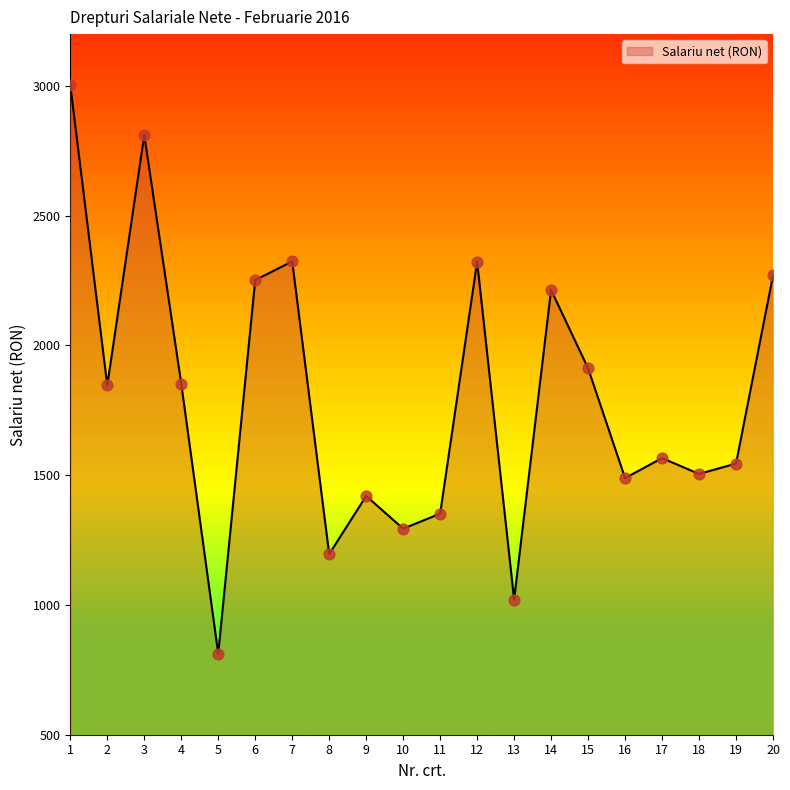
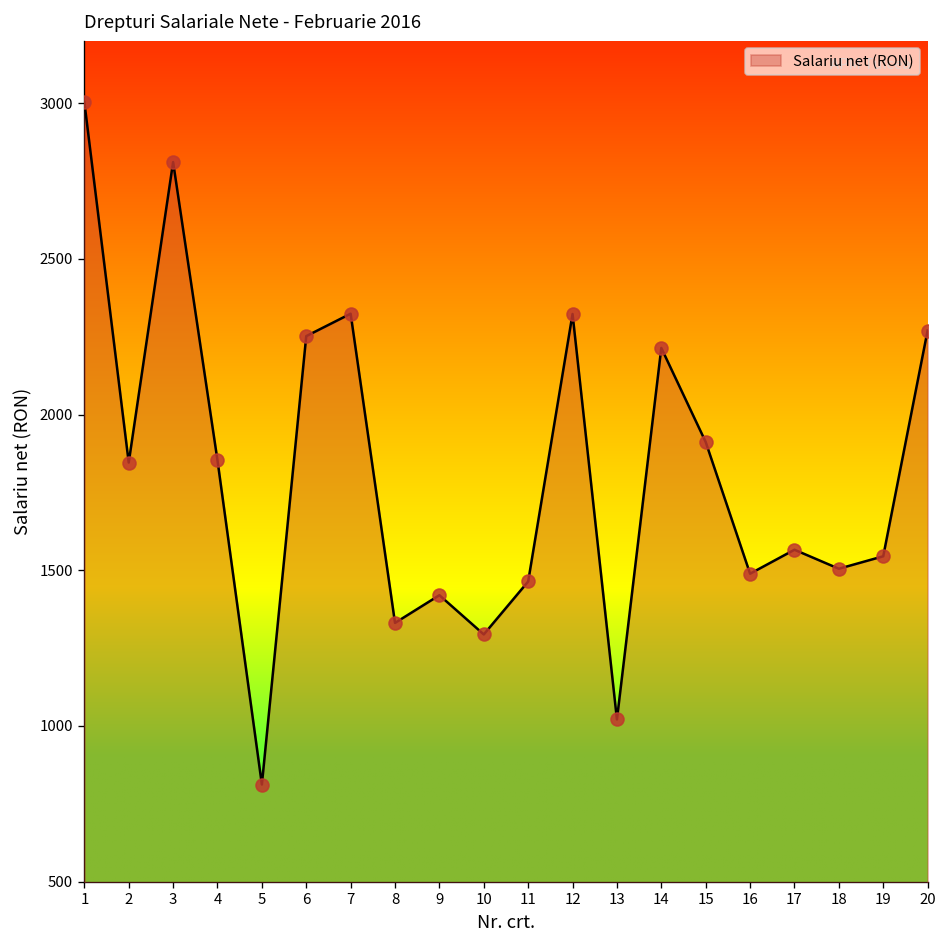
8: 1200 -> 1330
11: 1350 -> 1460
